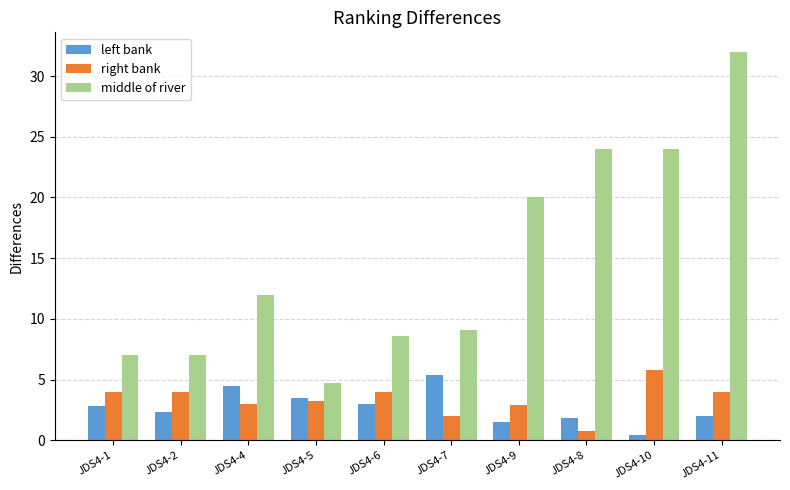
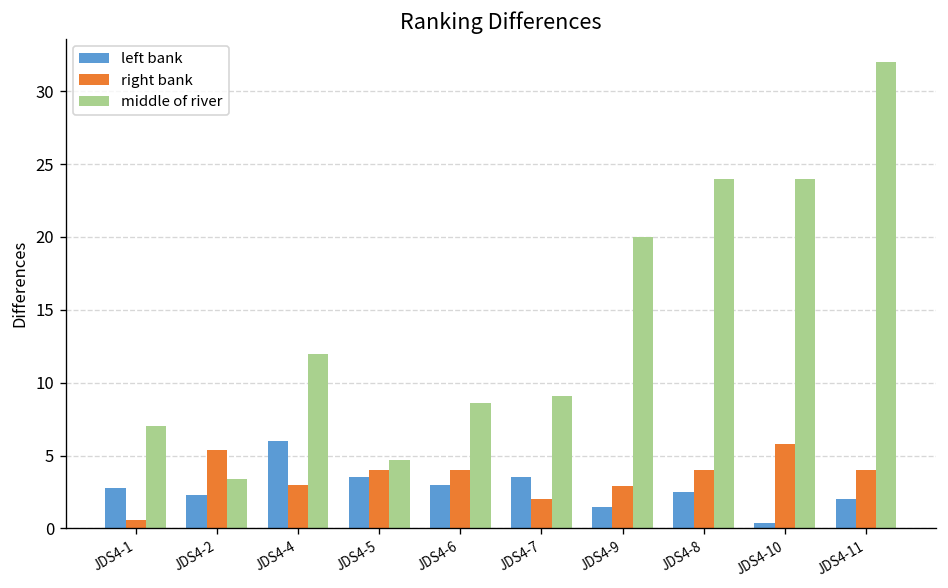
right bank, JDS4-1: 4.0 -> 0.6
right bank, JDS4-2: 4.0 -> 5.4
middle of river, JDS4-2: 7.0 -> 3.4
left bank, JDS4-4: 4.5 -> 6.0
right bank, JDS4-5: 3.2 -> 4.0
left bank, JDS4-7: 5.4 -> 3.5
left bank, JDS4-8: 1.8 -> 2.5
right bank, JDS4-8: 0.8 -> 4.0
